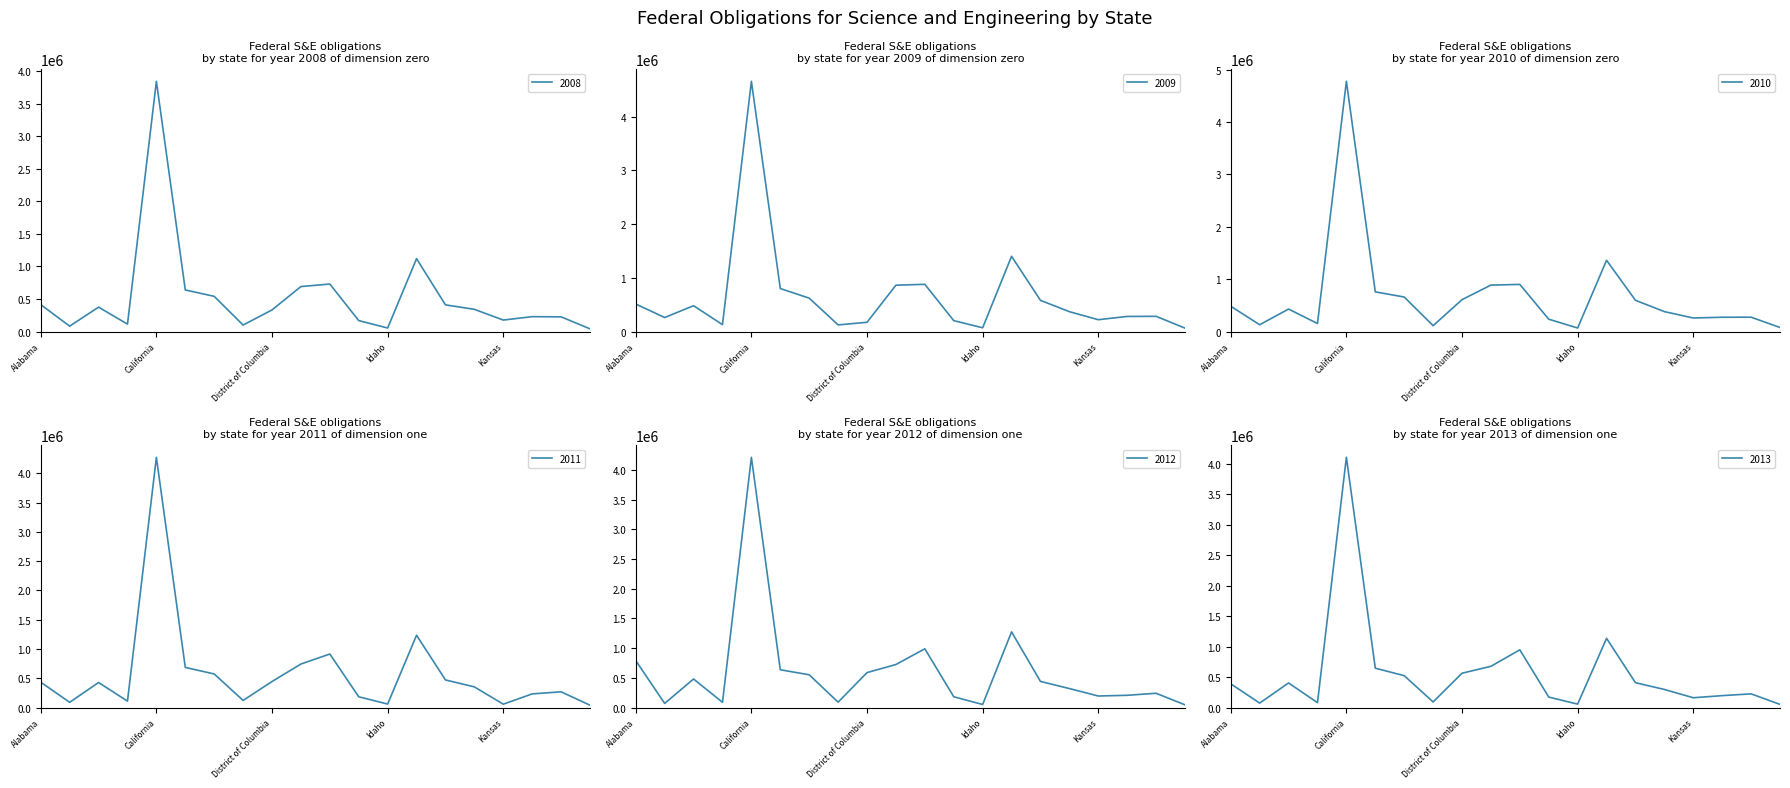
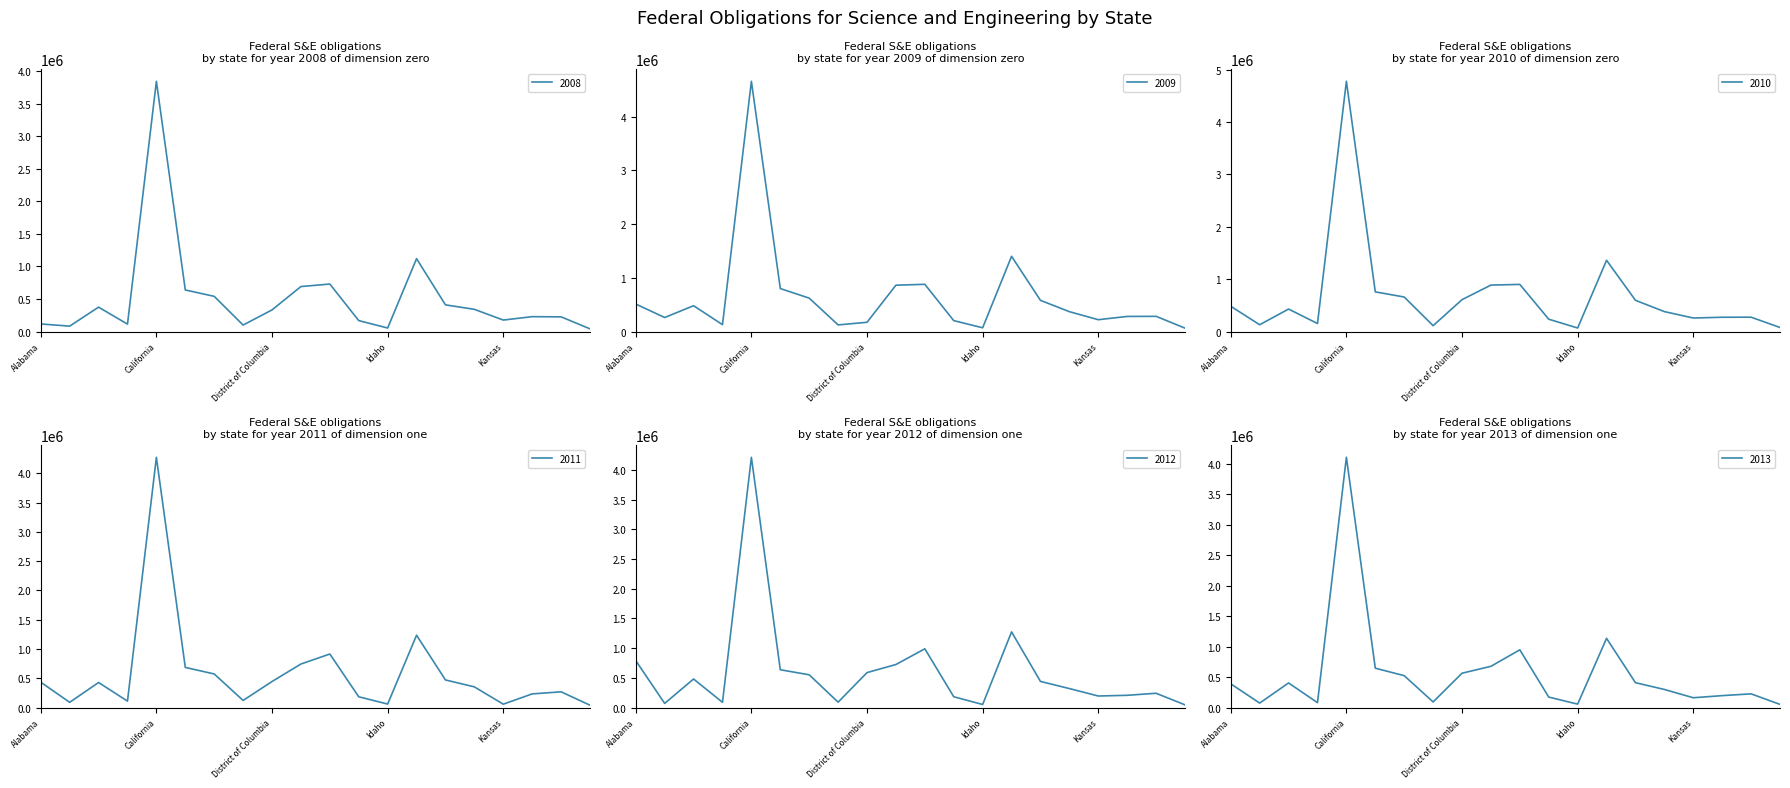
Federal S&E obligations by state for year 2008 of dimension zero, Alabama: 400000 -> 100000
